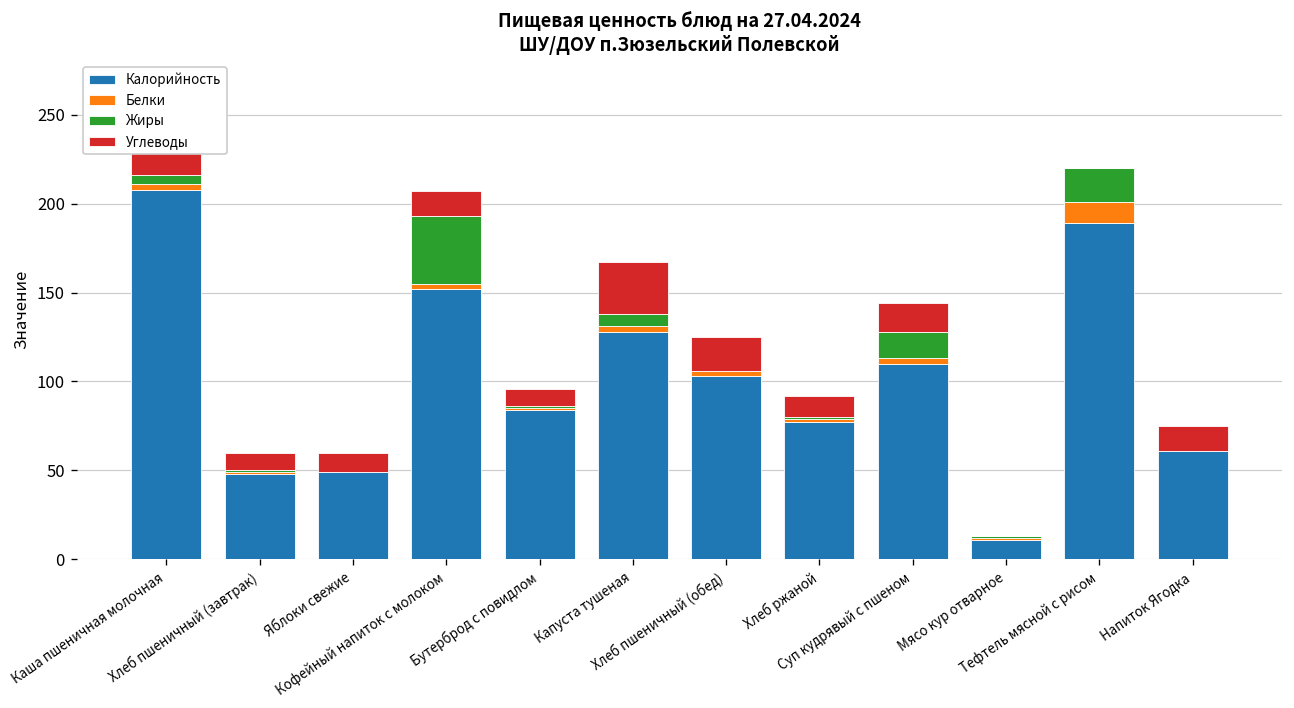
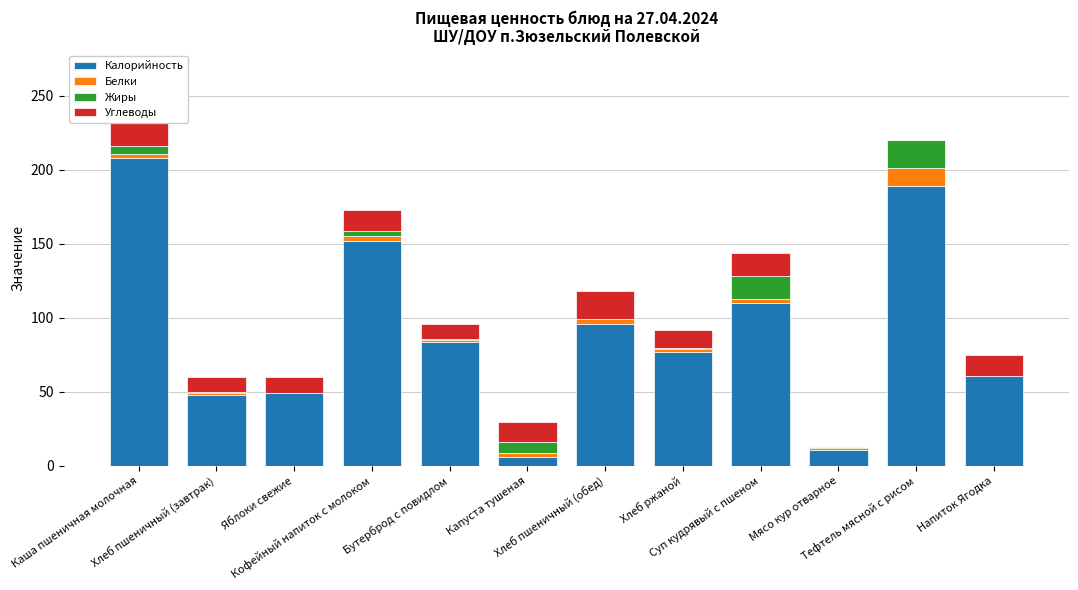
Жиры, Кофейный напиток с молоком: 38 -> 4
Калорийность, Капуста тушеная: 128 -> 6
Углеводы, Капуста тушеная: 29 -> 14
Калорийность, Хлеб пшеничный (обед): 103 -> 96
